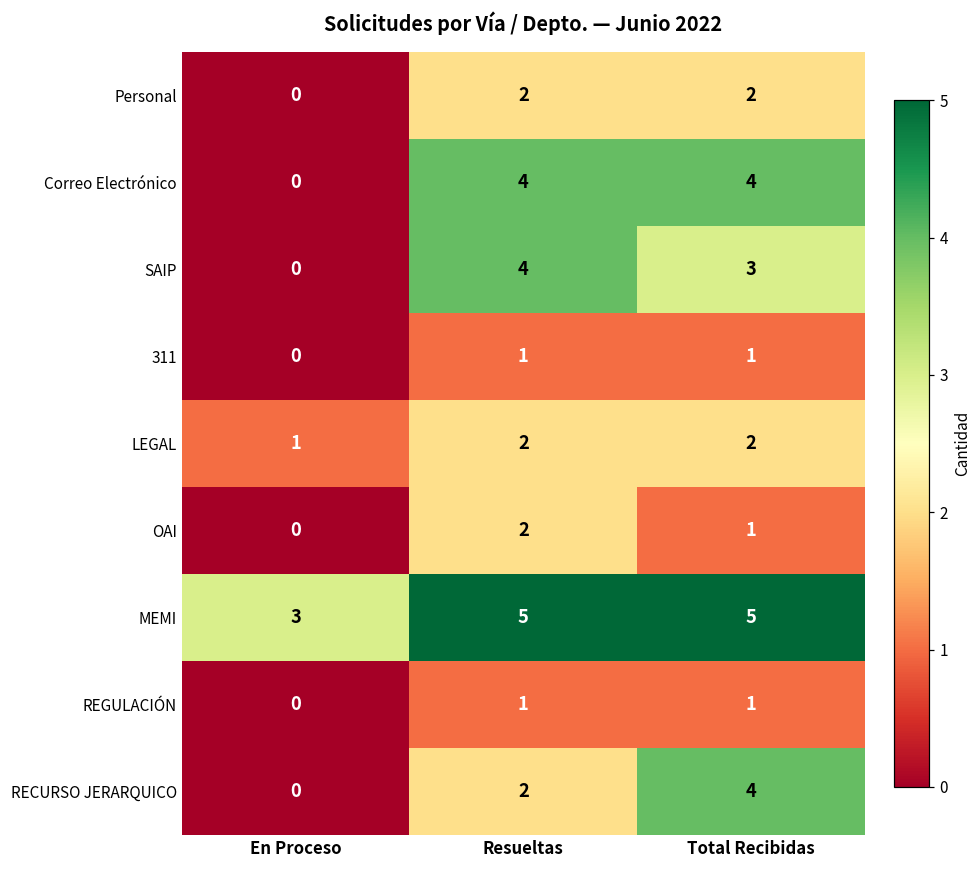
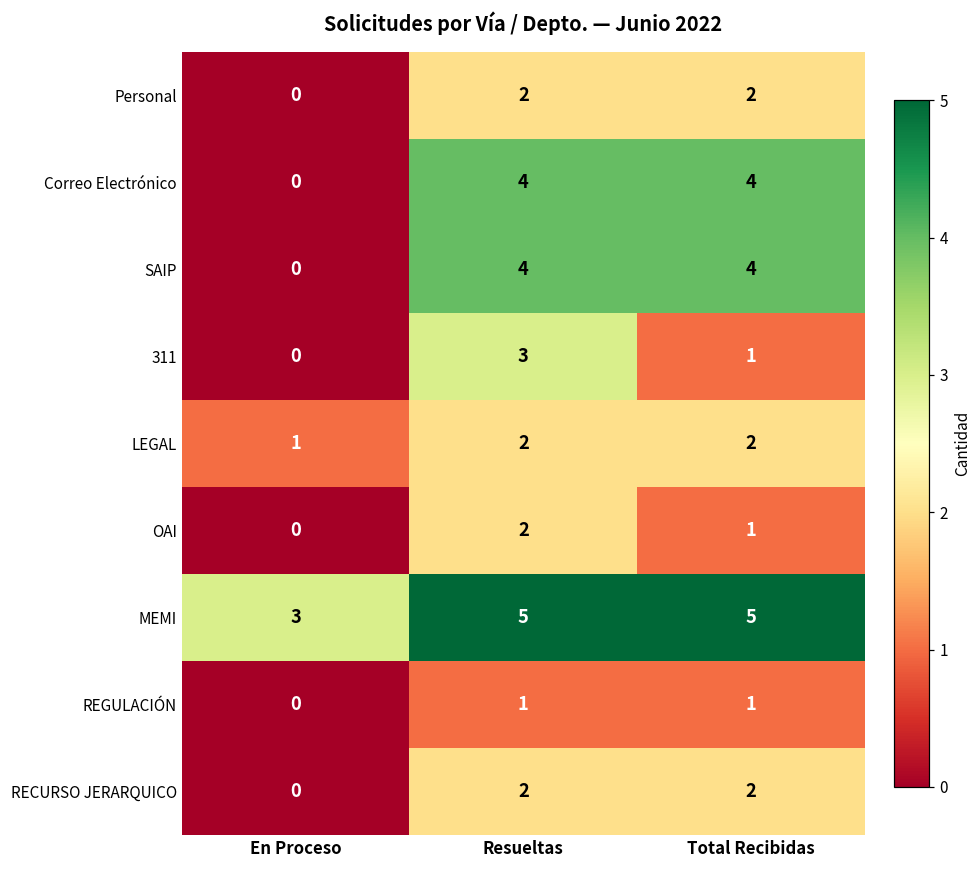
SAIP, Total Recibidas: 3 -> 4
311, Resueltas: 1 -> 3
RECURSO JERARQUICO, Total Recibidas: 4 -> 2
